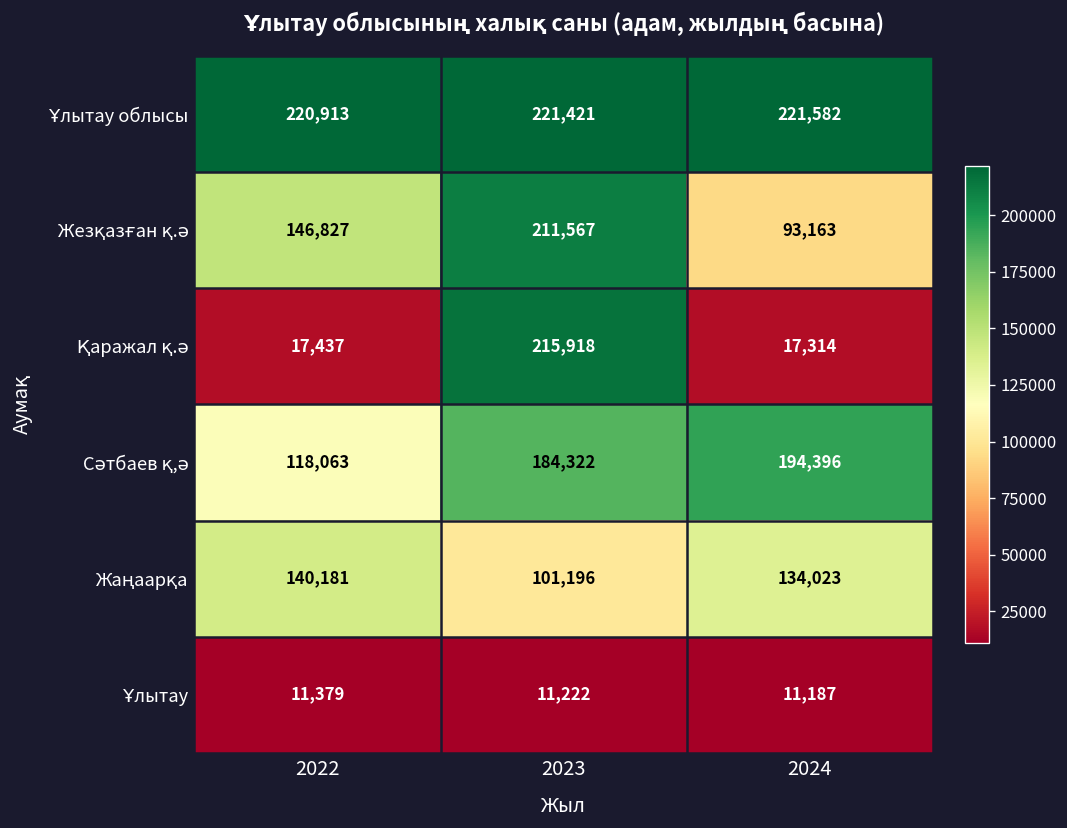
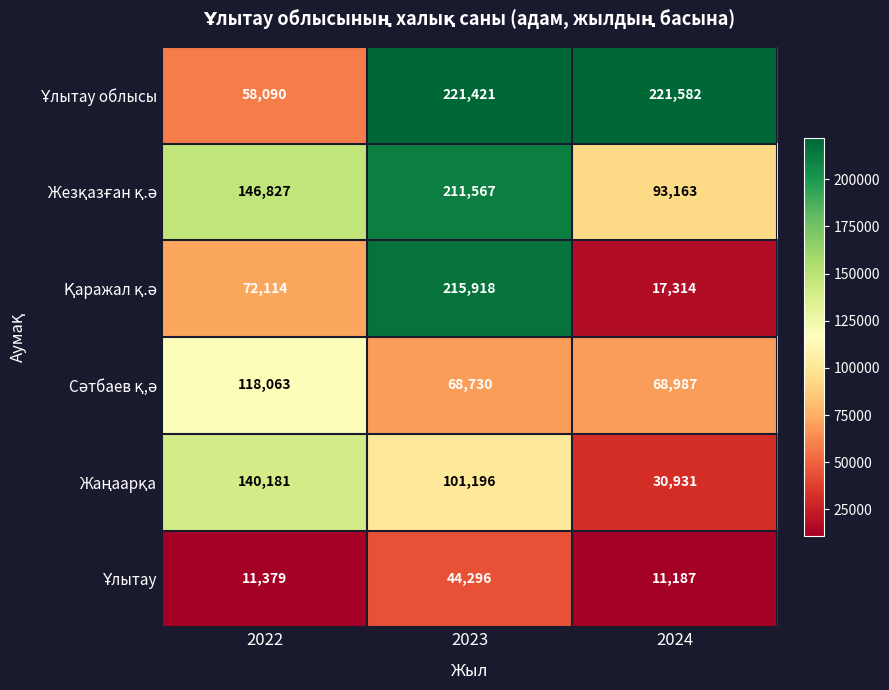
Ұлытау облысы, 2022: 220,913 -> 58,090
Қаражал қ.ә, 2022: 17,437 -> 72,114
Сәтбаев қ,ә, 2023: 184,322 -> 68,730
Сәтбаев қ,ә, 2024: 194,396 -> 68,987
Жаңаарқа, 2024: 134,023 -> 30,931
Ұлытау, 2023: 11,222 -> 44,296
